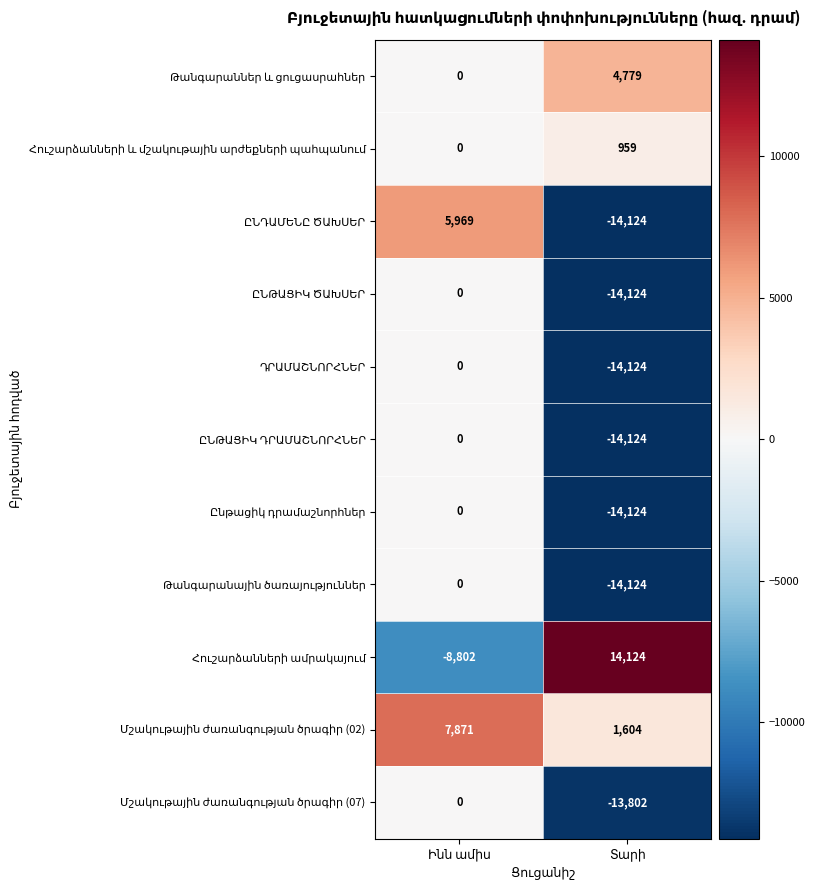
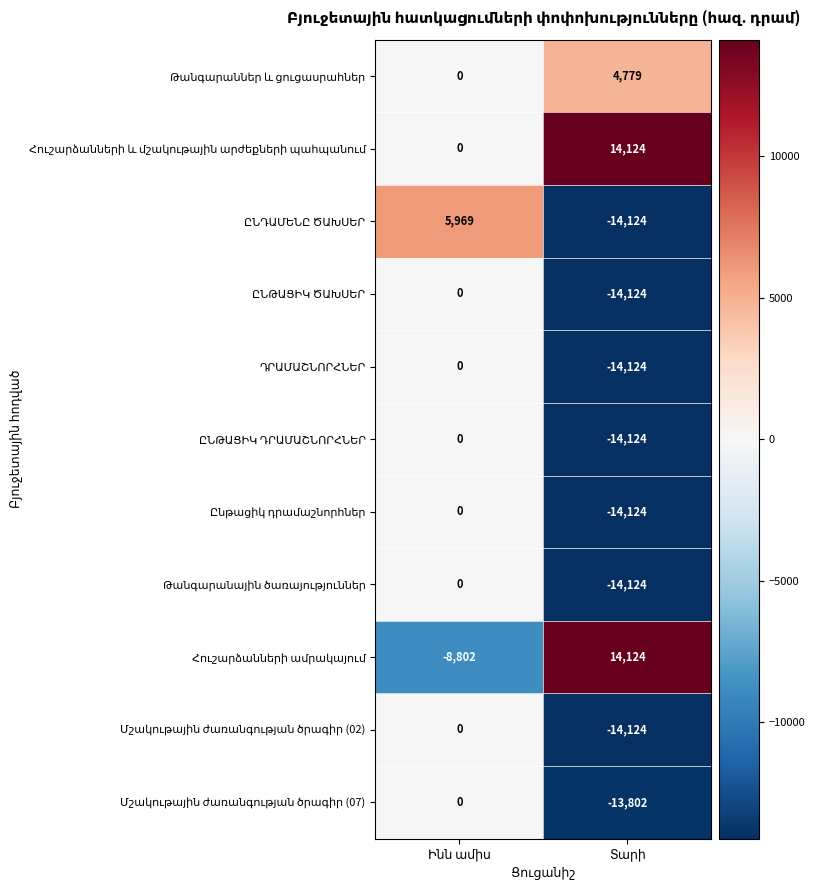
Հուշարձանների և մշակութային արժեքների պահպանում, Տարի: 959 -> 14,124
Մշակութային ժառանգության ծրագիր (02), Ինն ամիս: 7,871 -> 0
Մշակութային ժառանգության ծրագիր (02), Տարի: 1,604 -> -14,124
